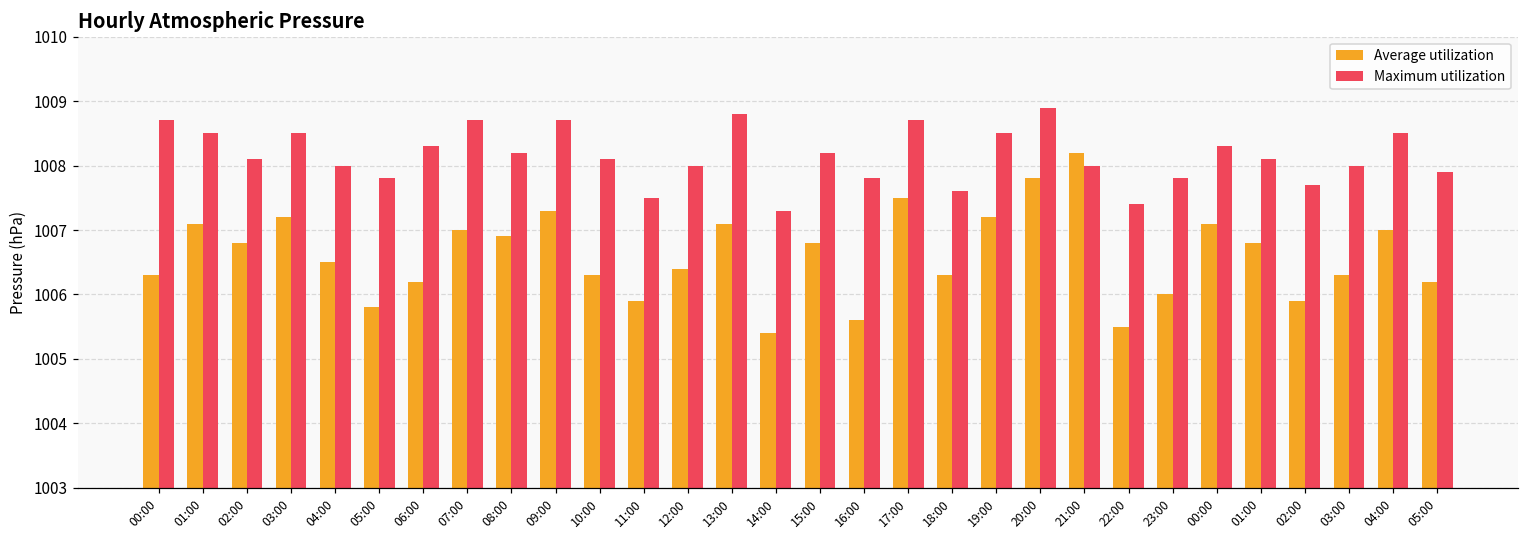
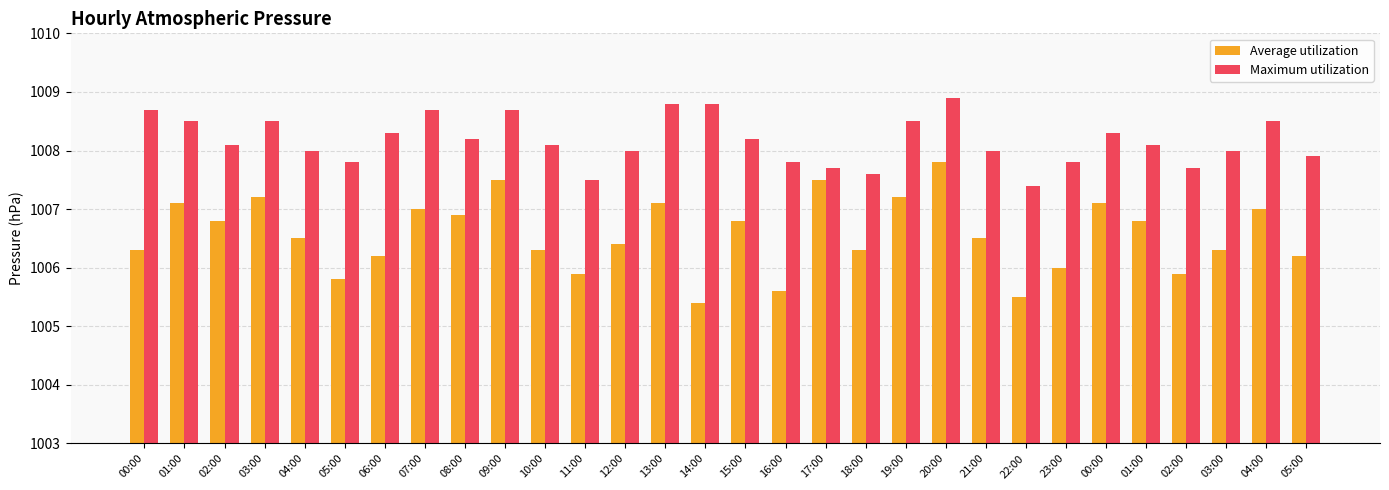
Average utilization, 09:00: 1007.3 -> 1007.5
Maximum utilization, 14:00: 1007.3 -> 1008.8
Maximum utilization, 17:00: 1008.7 -> 1007.7
Average utilization, 21:00: 1008.2 -> 1006.5
